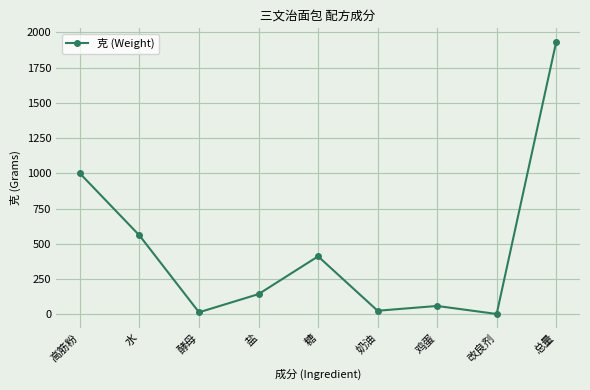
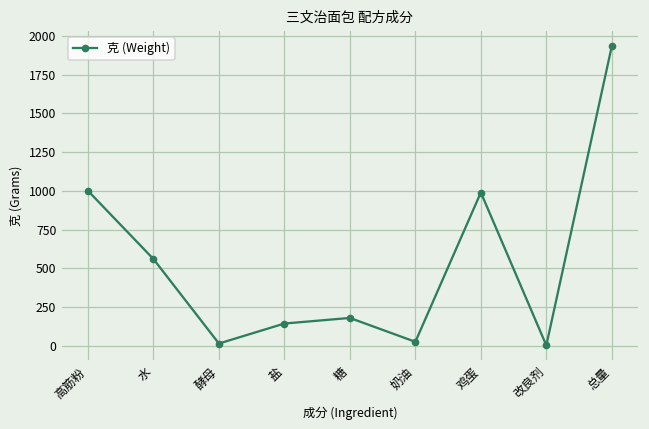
糖: 410 -> 180
鸡蛋: 60 -> 990
